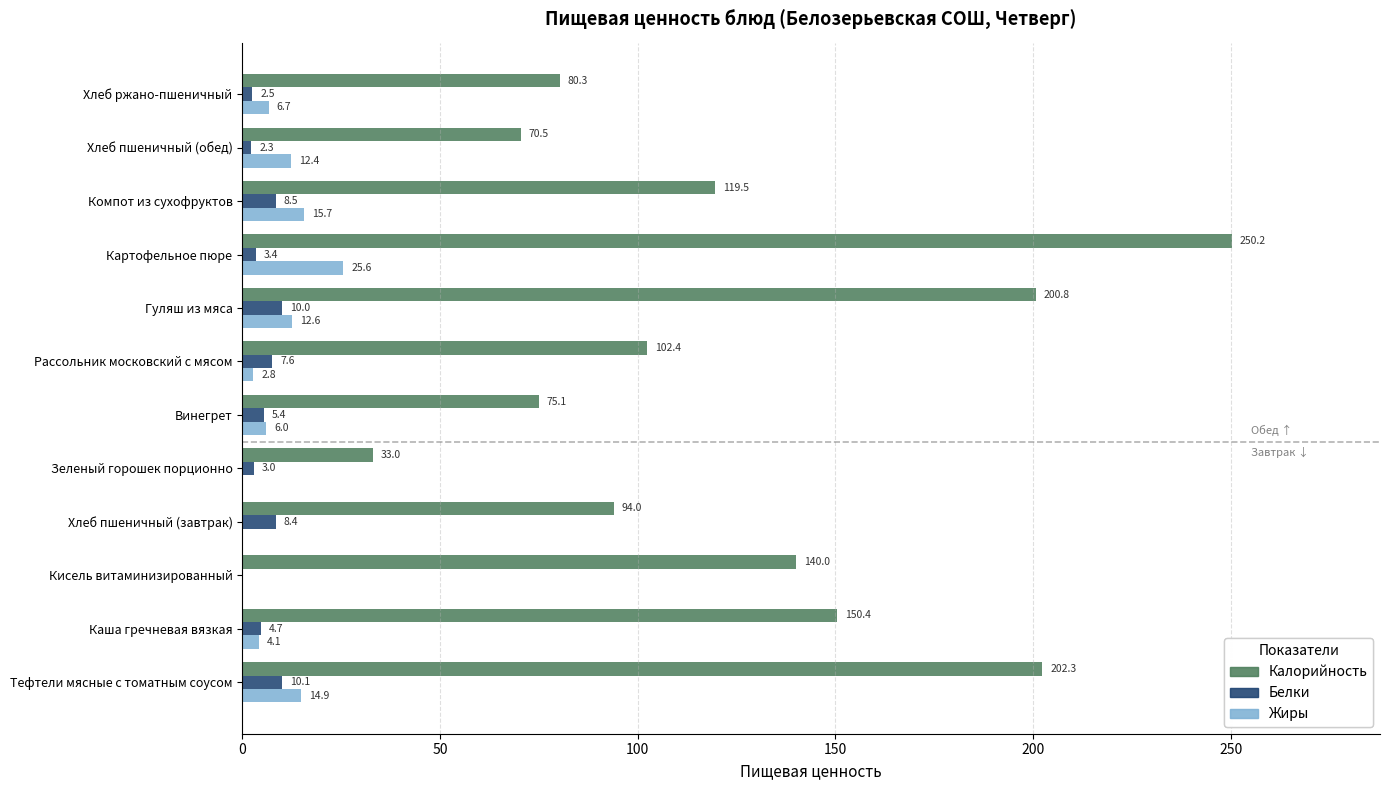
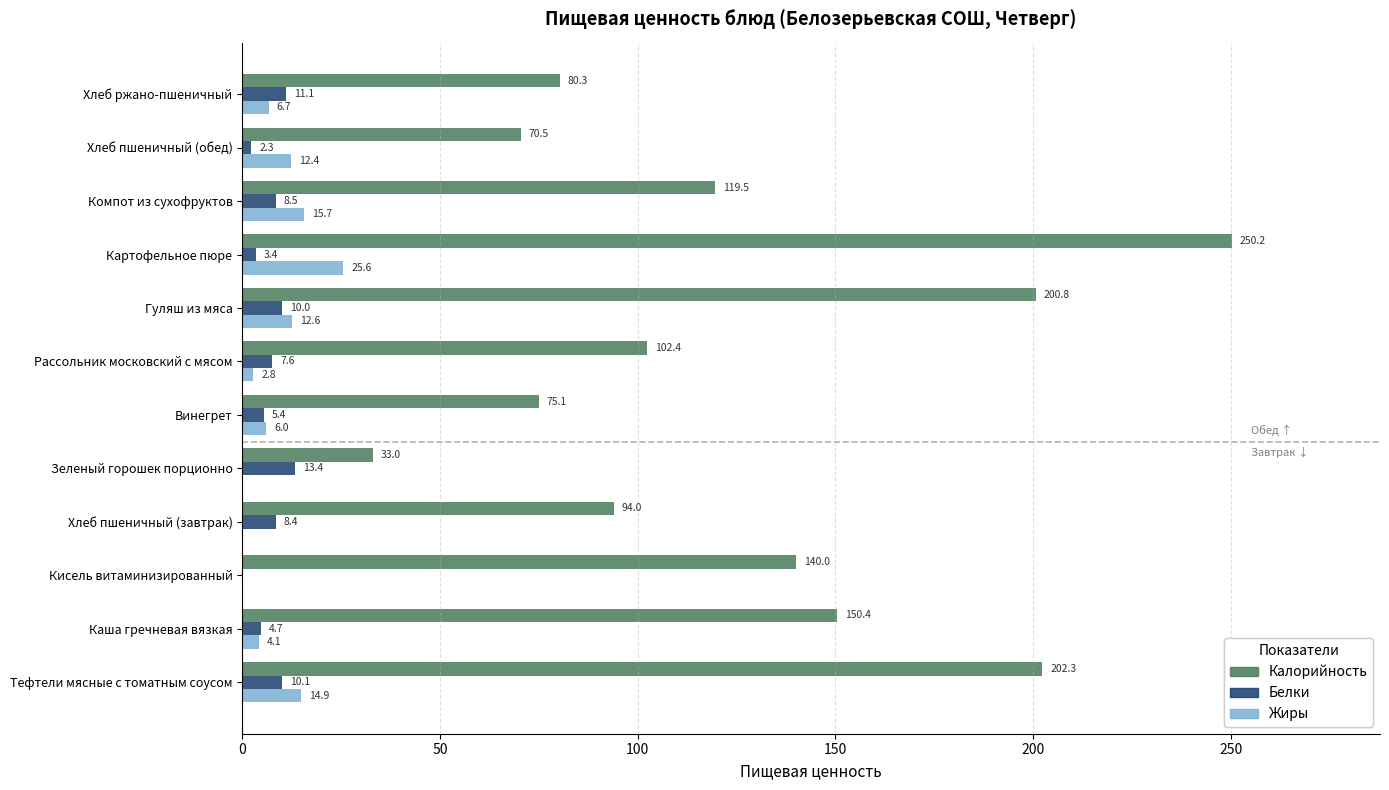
Белки, Хлеб ржано-пшеничный: 2.5 -> 11.1
Белки, Зеленый горошек порционно: 3.0 -> 13.4
